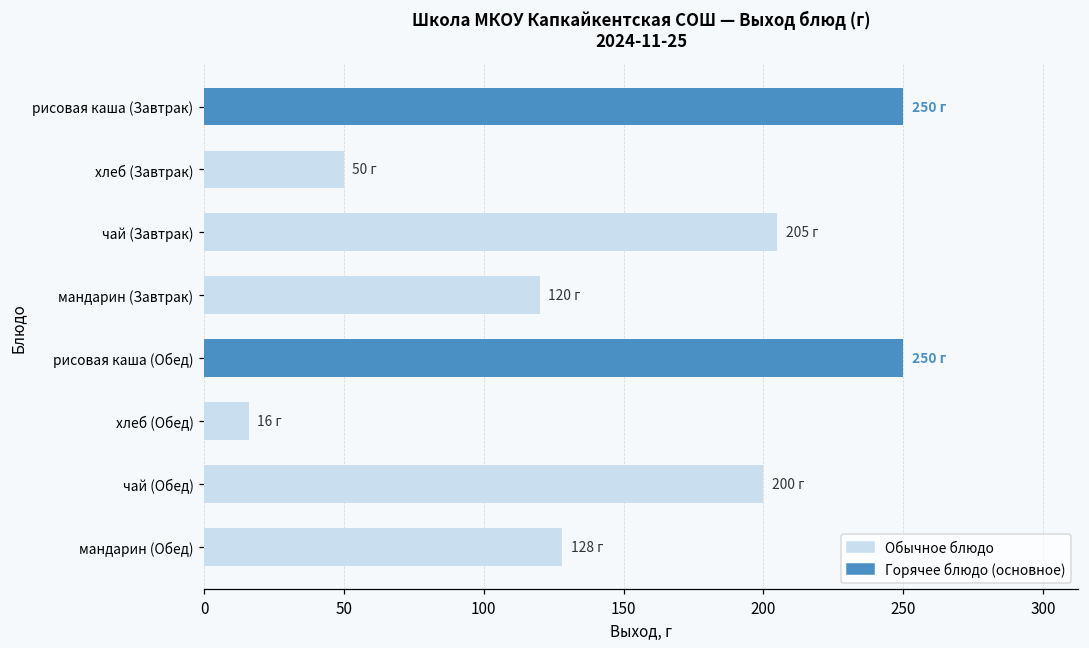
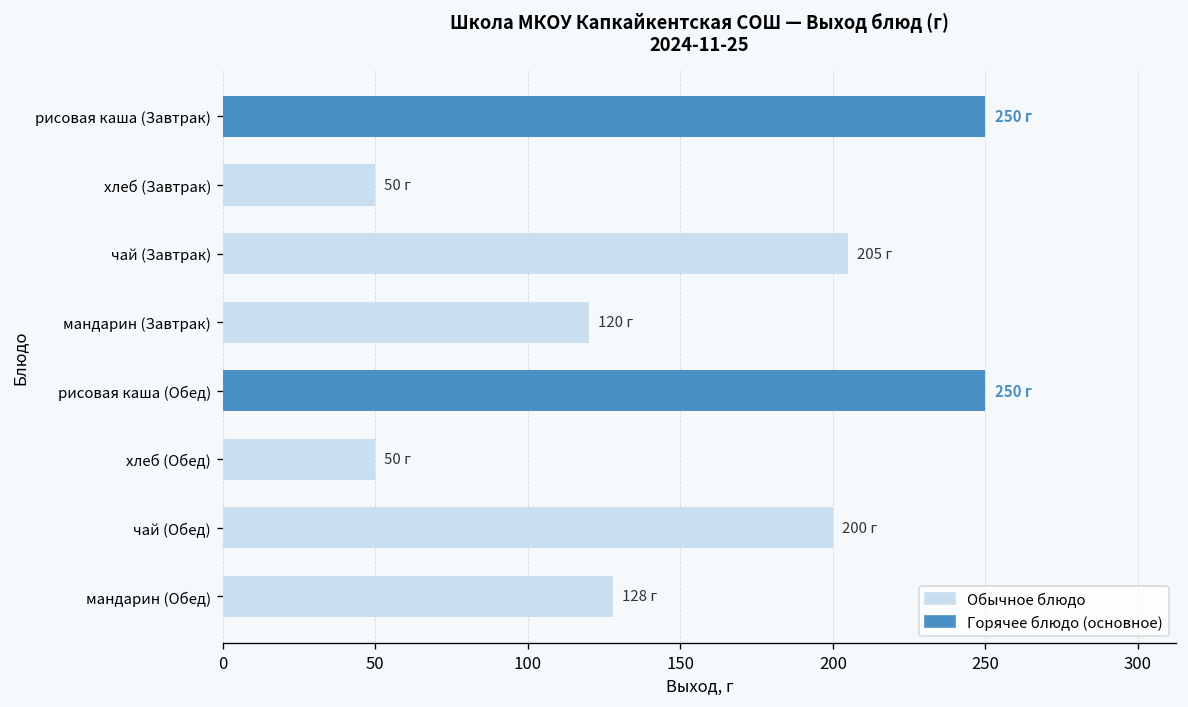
хлеб (Обед): 16 -> 50
